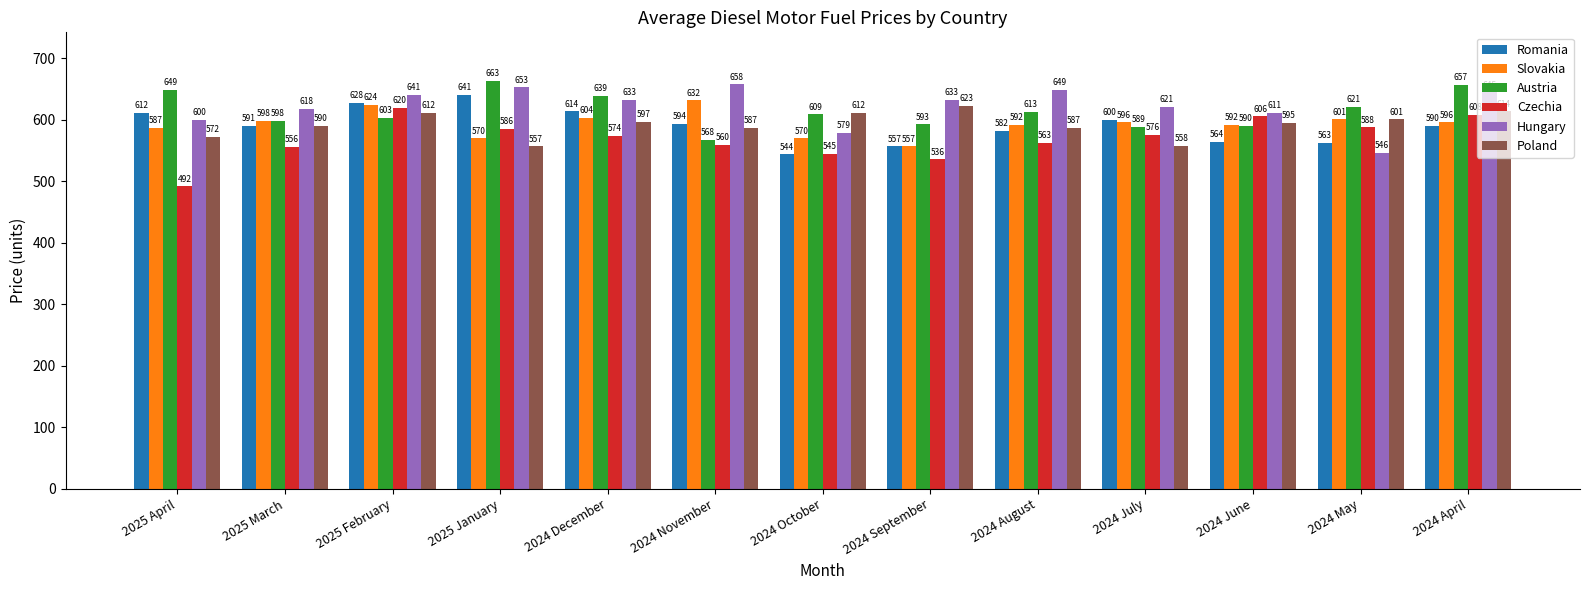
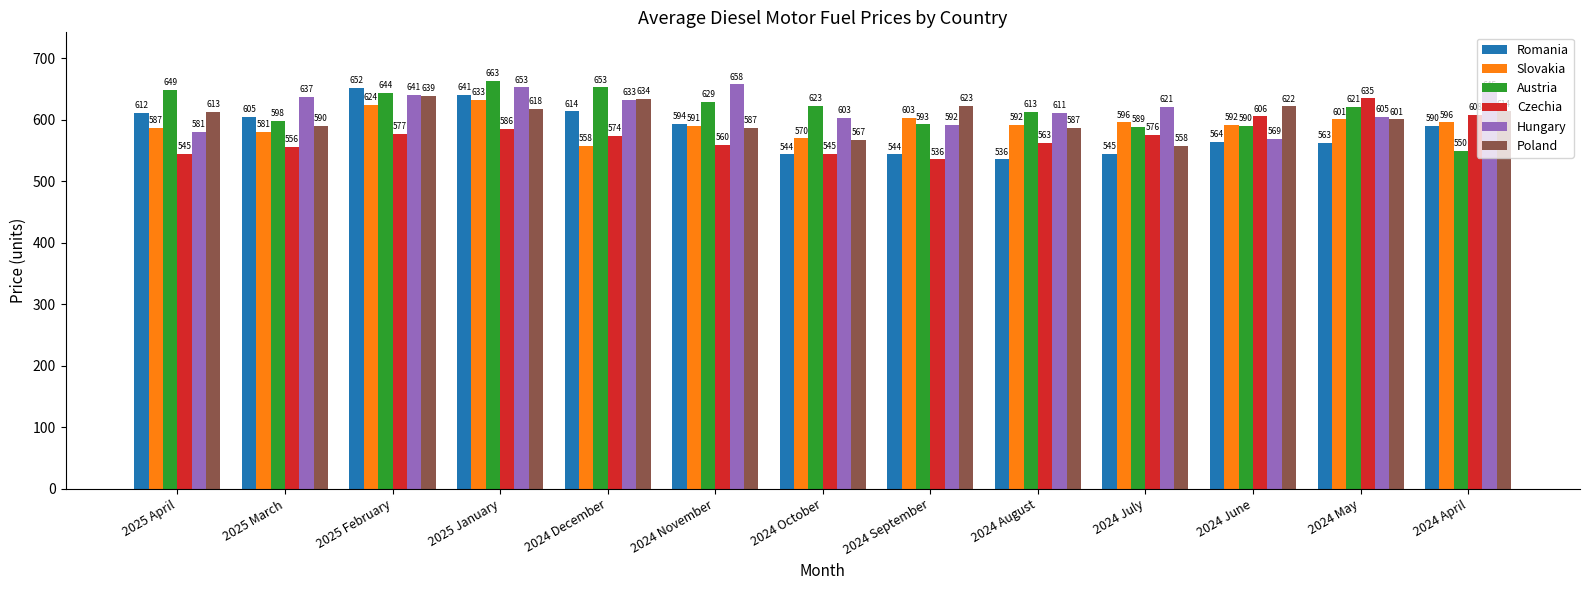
Czechia, 2025 April: 492 -> 545
Hungary, 2025 April: 600 -> 581
Poland, 2025 April: 572 -> 613
Romania, 2025 March: 591 -> 605
Slovakia, 2025 March: 598 -> 581
Hungary, 2025 March: 618 -> 637
Romania, 2025 February: 628 -> 652
Austria, 2025 February: 603 -> 644
Czechia, 2025 February: 620 -> 577
Poland, 2025 February: 612 -> 639
Slovakia, 2025 January: 570 -> 633
Poland, 2025 January: 557 -> 618
Slovakia, 2024 December: 604 -> 558
Austria, 2024 December: 639 -> 653
Poland, 2024 December: 597 -> 634
Slovakia, 2024 November: 632 -> 591
Austria, 2024 November: 568 -> 629
Austria, 2024 October: 609 -> 623
Hungary, 2024 October: 579 -> 603
Poland, 2024 October: 612 -> 567
Romania, 2024 September: 557 -> 544
Slovakia, 2024 September: 557 -> 603
Hungary, 2024 September: 633 -> 592
Romania, 2024 August: 582 -> 536
Hungary, 2024 August: 649 -> 611
Romania, 2024 July: 600 -> 545
Hungary, 2024 June: 611 -> 569
Poland, 2024 June: 595 -> 622
Czechia, 2024 May: 588 -> 635
Hungary, 2024 May: 546 -> 605
Austria, 2024 April: 657 -> 550
